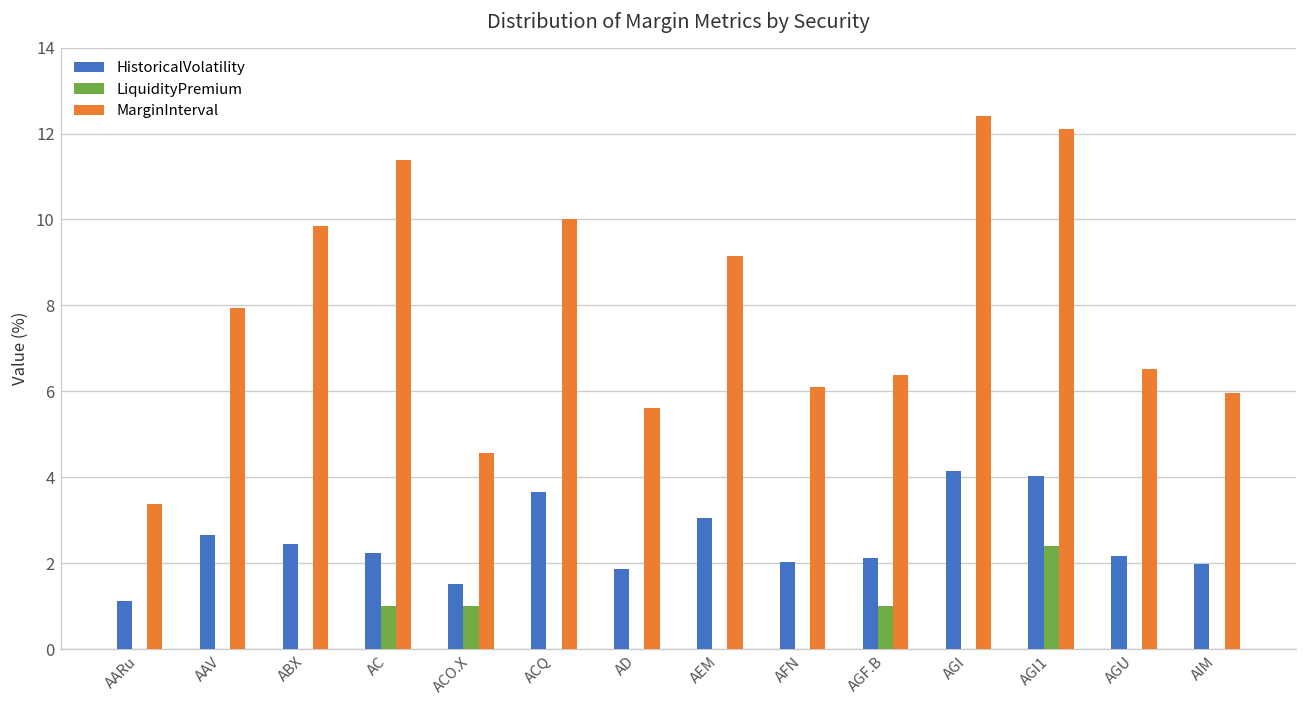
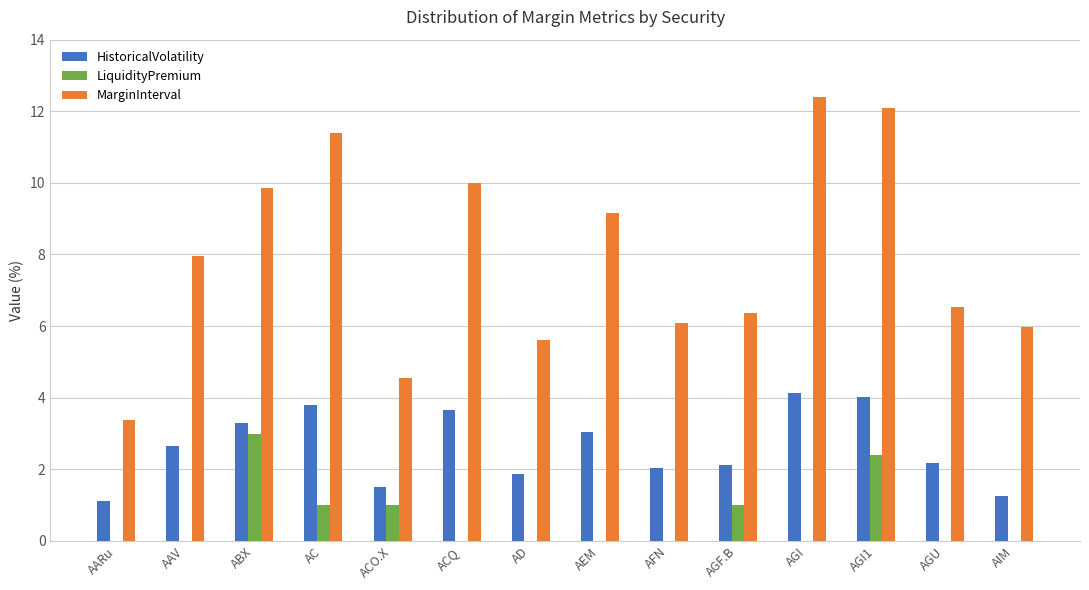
HistoricalVolatility, ABX: 2.4 -> 3.3
LiquidityPremium, ABX: 0 -> 3
HistoricalVolatility, AC: 2.2 -> 3.8
HistoricalVolatility, AIM: 2.0 -> 1.3
